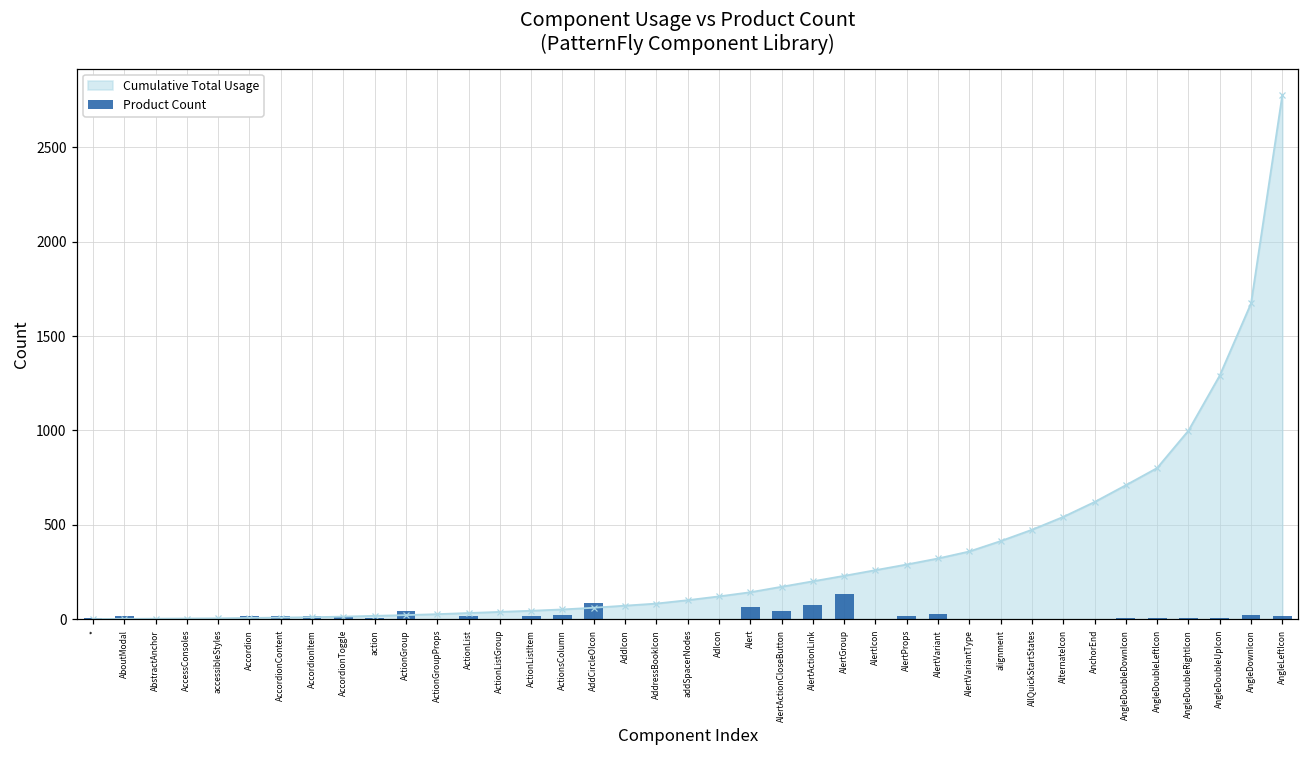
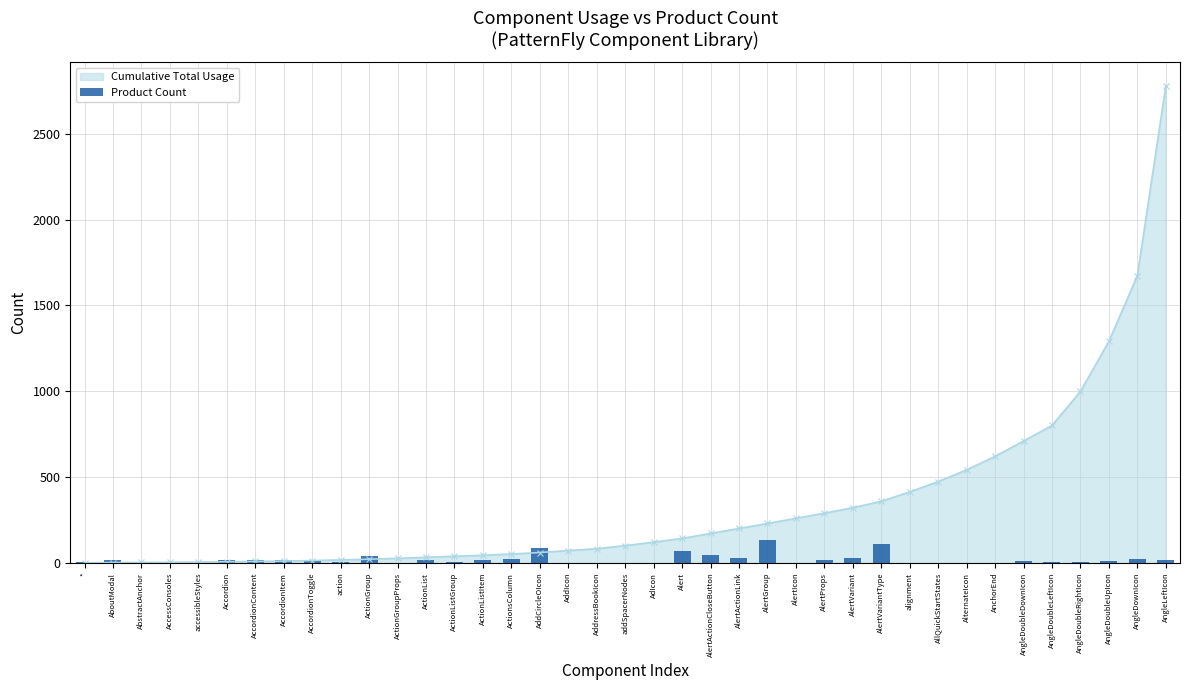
Product Count, AlertActionLink: 80 -> 30
Product Count, AlertVariantType: 0 -> 110
